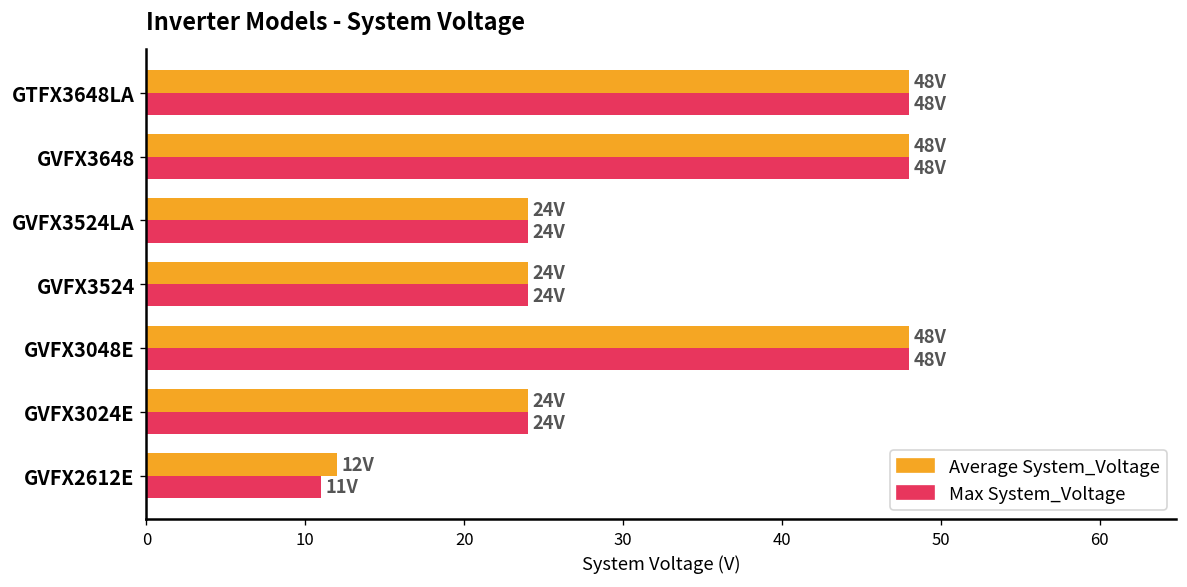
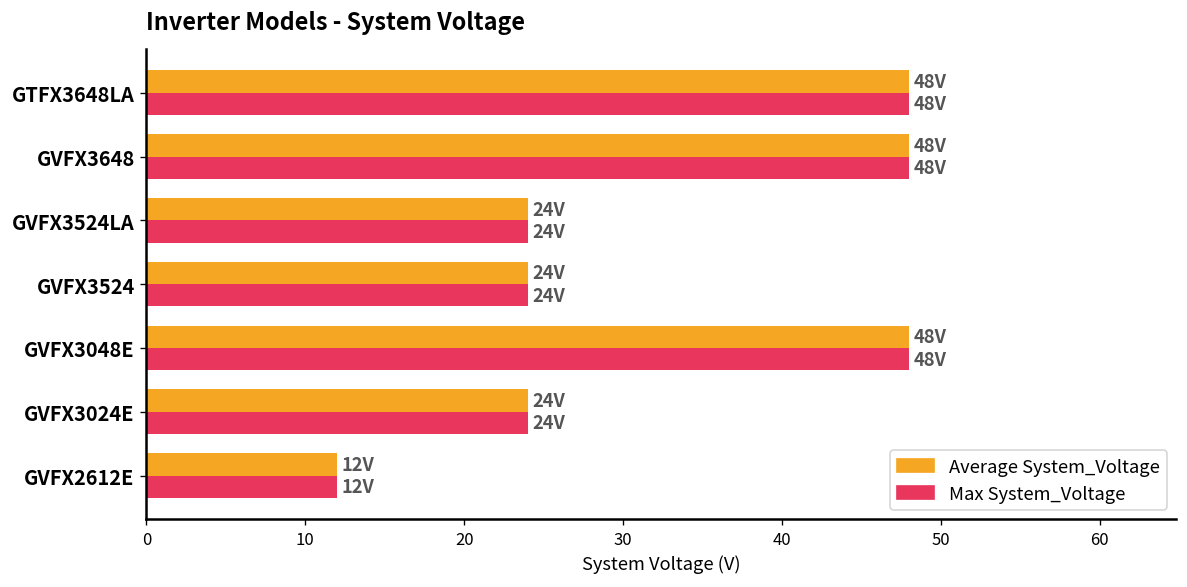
Max System_Voltage, GVFX2612E: 11V -> 12V
